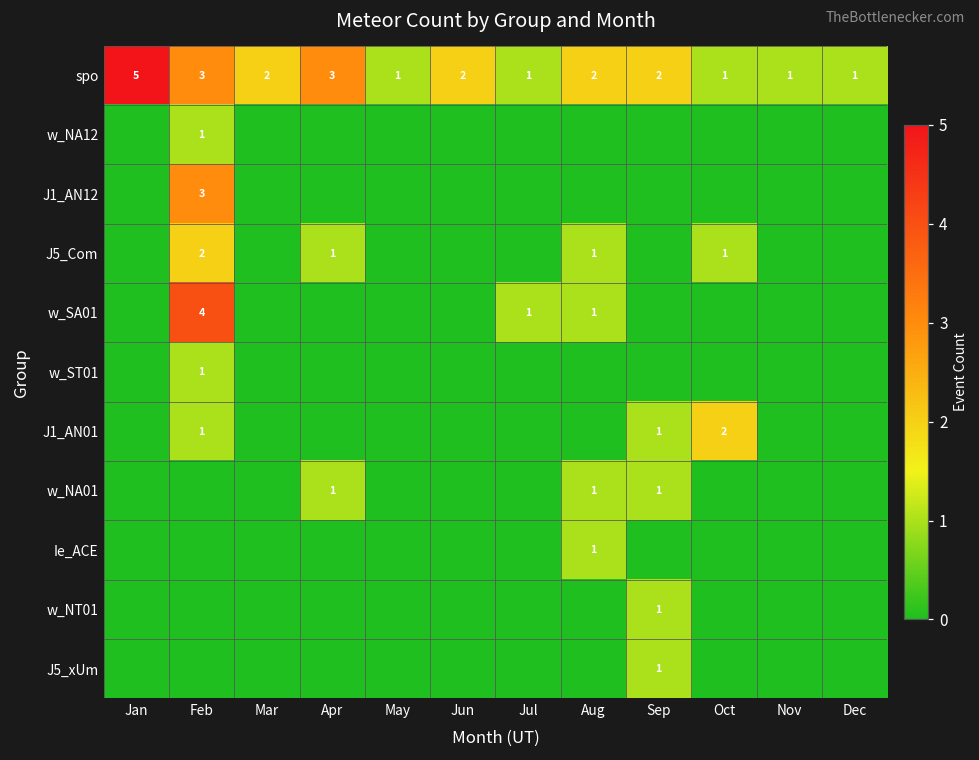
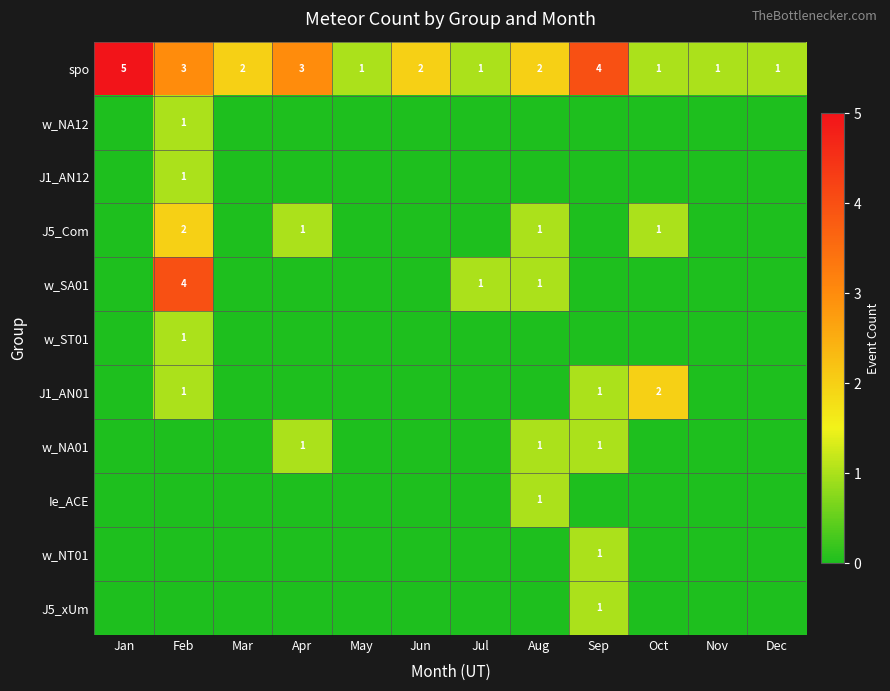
spo, Sep: 2 -> 4
J1_AN12, Feb: 3 -> 1
